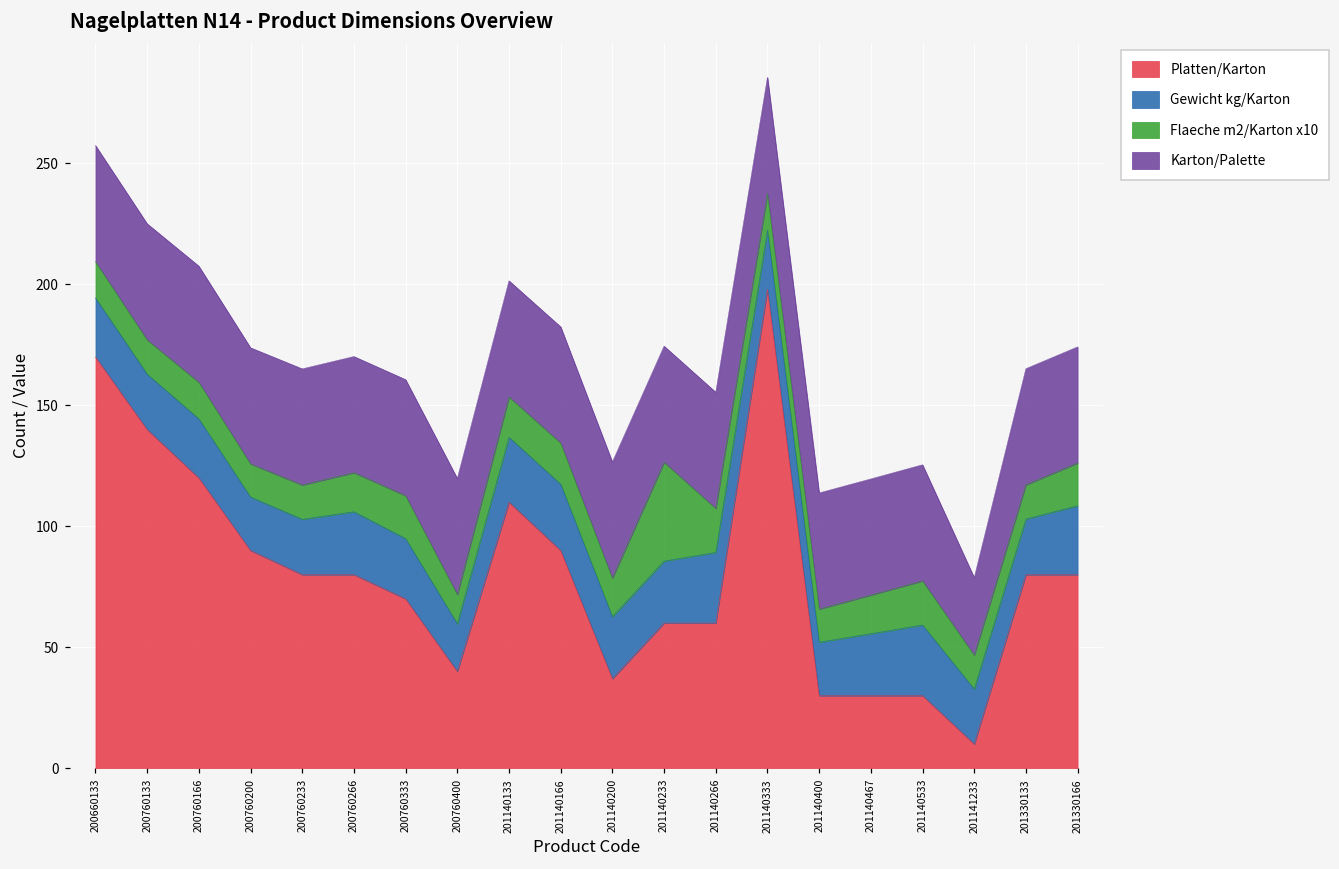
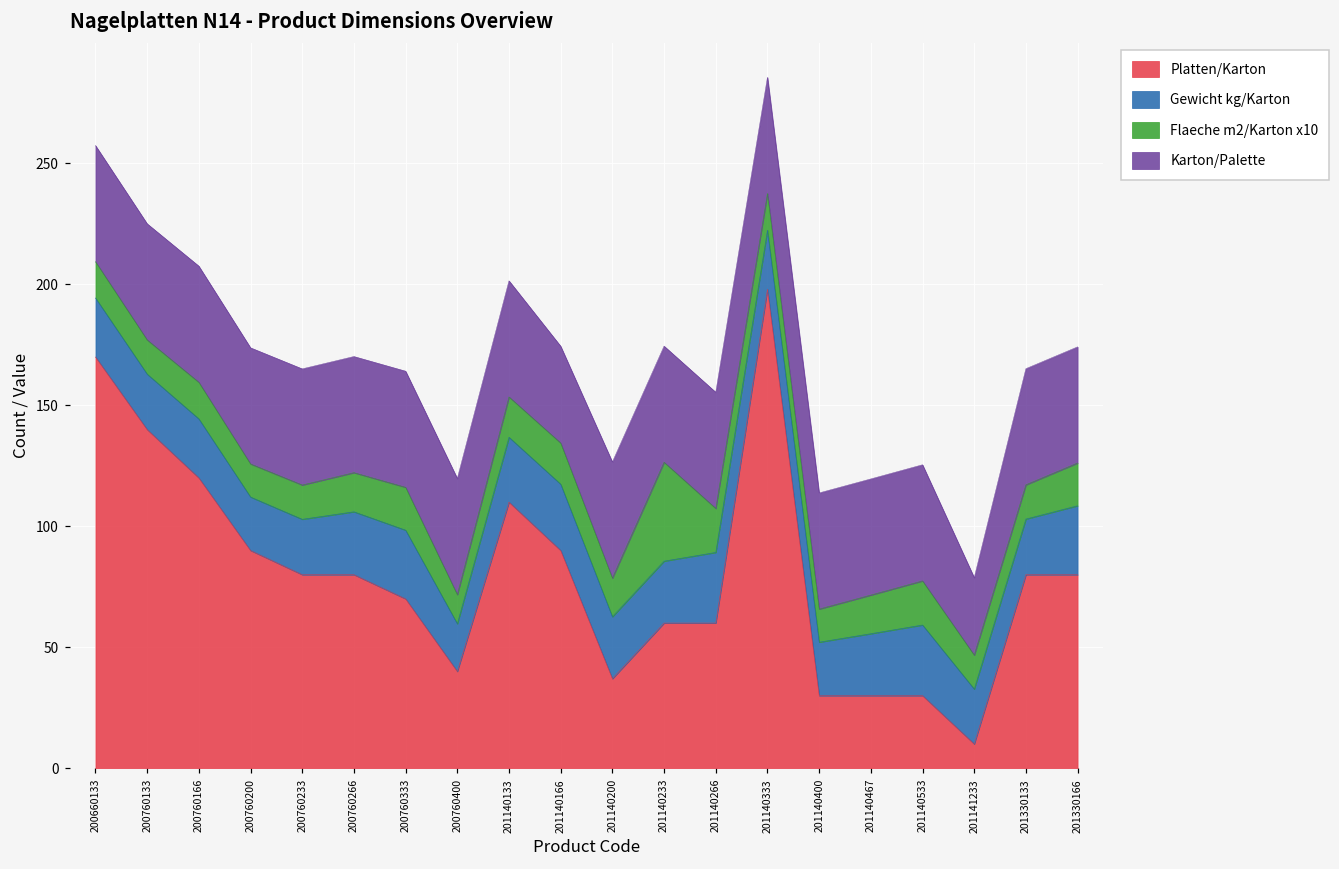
Gewicht kg/Karton, 200760333: 25 -> 28
Karton/Palette, 201140166: 48 -> 40
